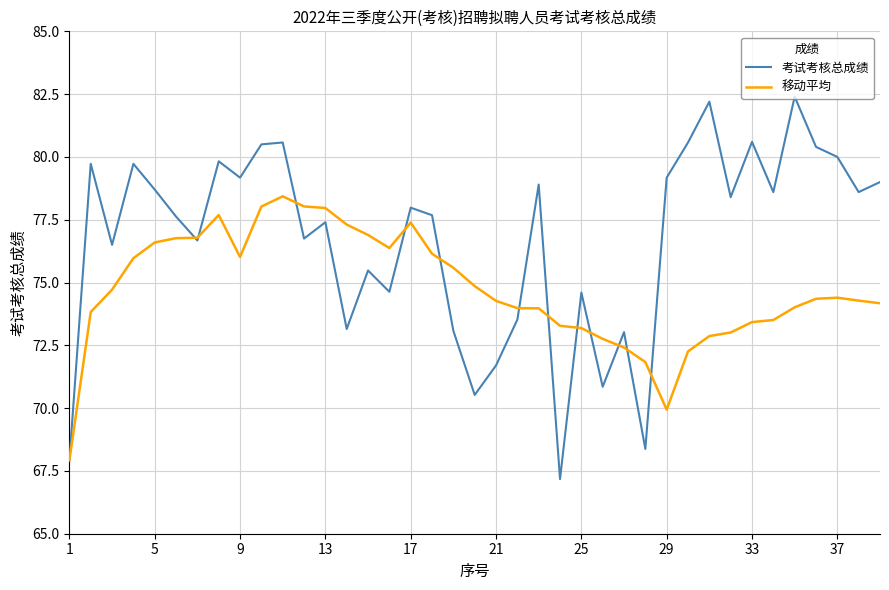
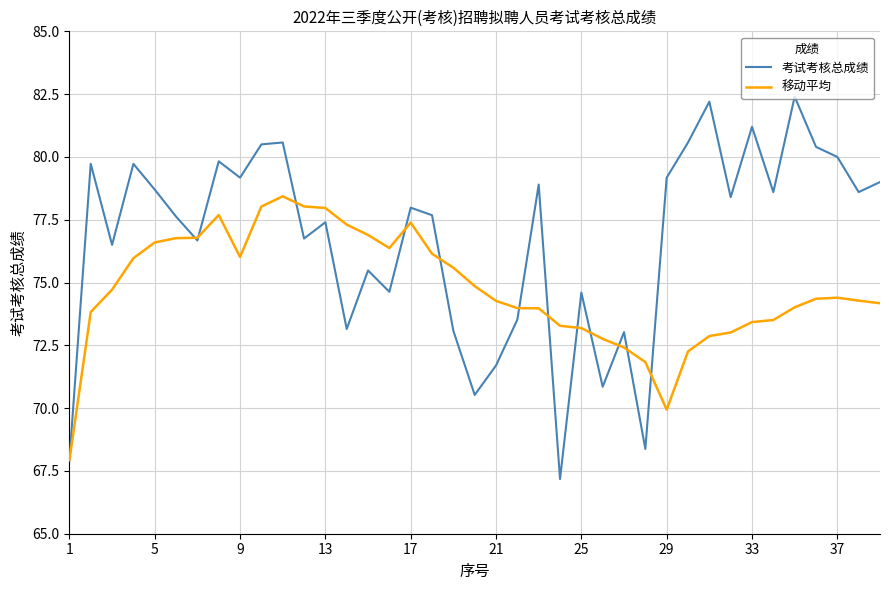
考试考核总成绩, 33: 80.6 -> 81.2
